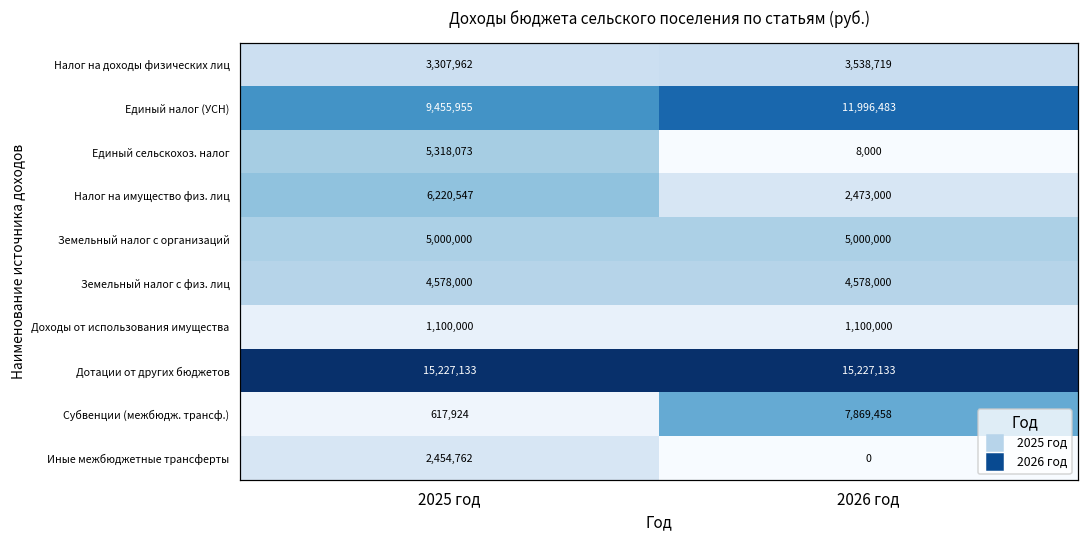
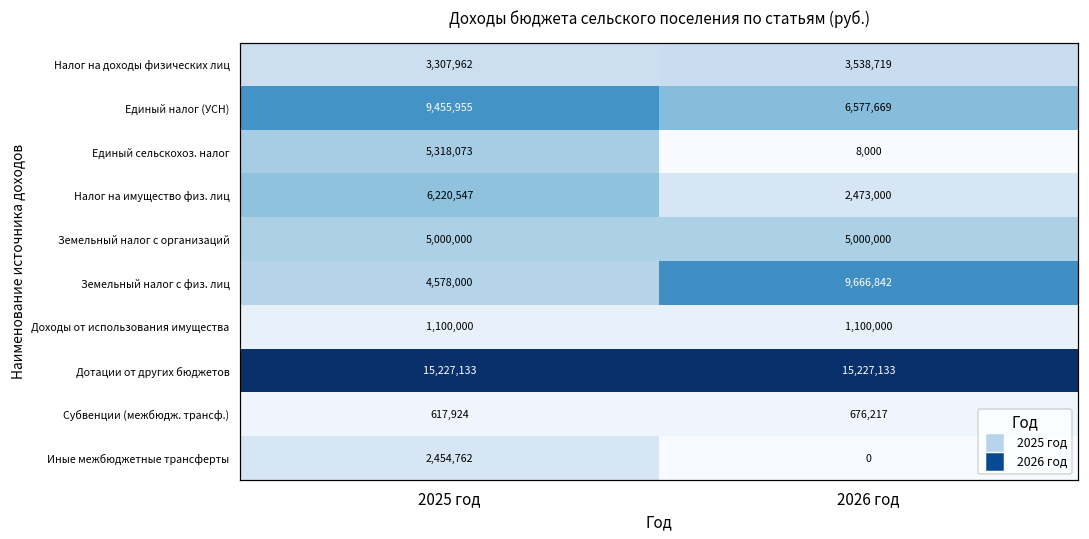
Единый налог (УСН), 2026 год: 11,996,483 -> 6,577,669
Земельный налог с физ. лиц, 2026 год: 4,578,000 -> 9,666,842
Субвенции (межбюдж. трансф.), 2026 год: 7,869,458 -> 676,217
